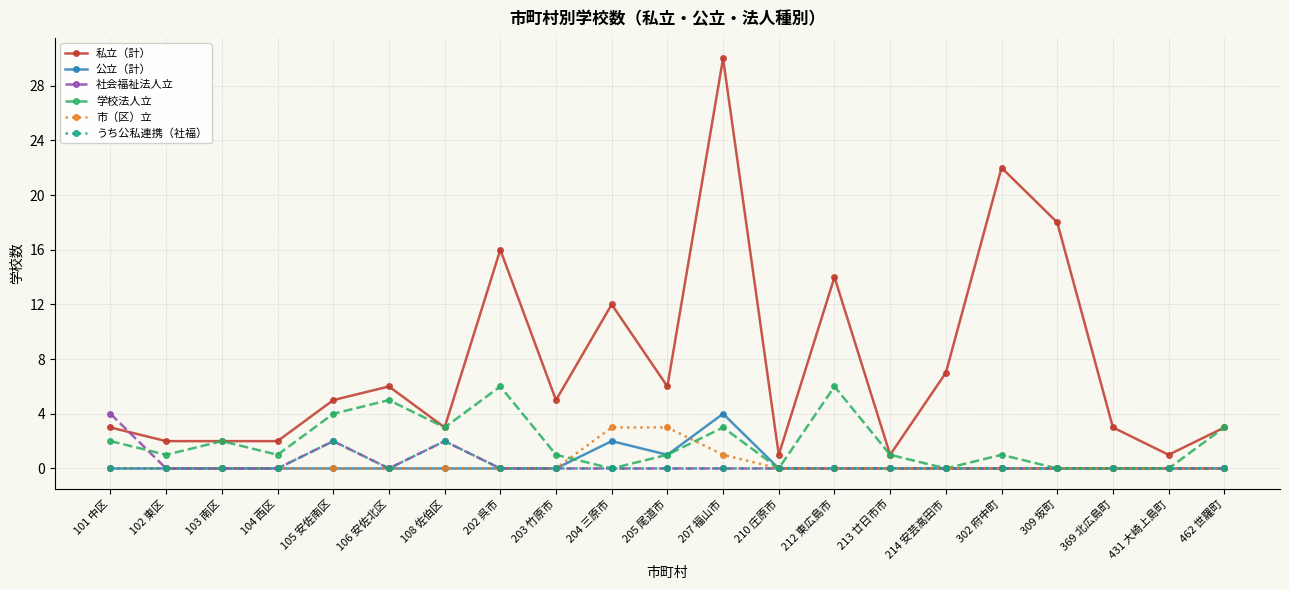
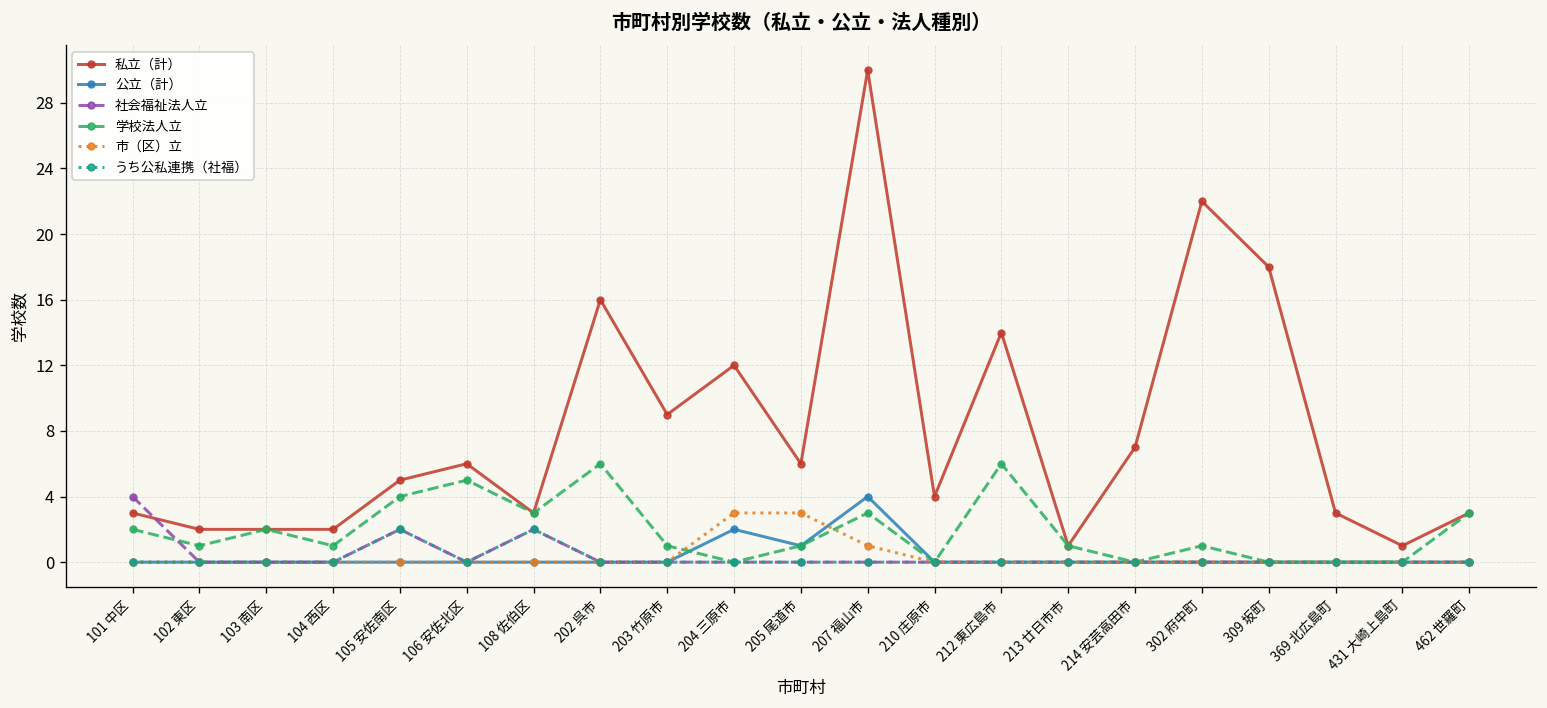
私立（計）, 203 竹原市: 5 -> 9
私立（計）, 210 庄原市: 1 -> 4
